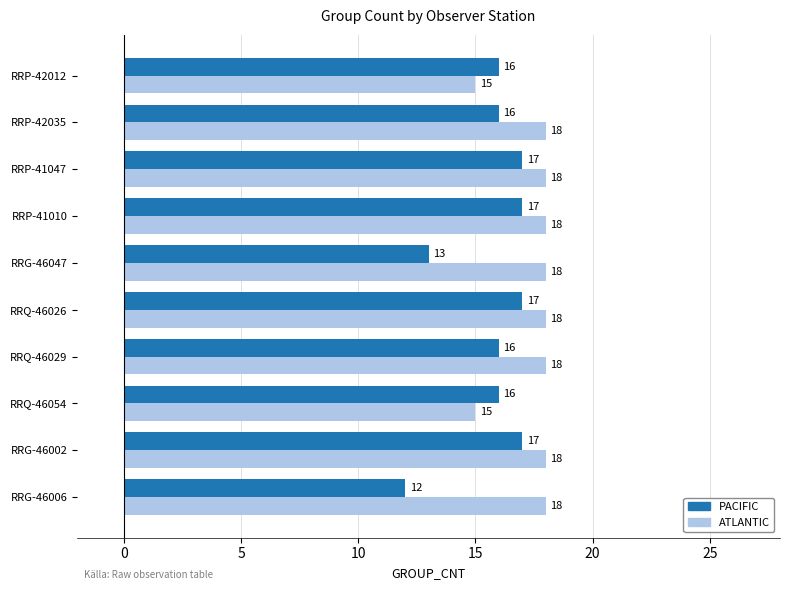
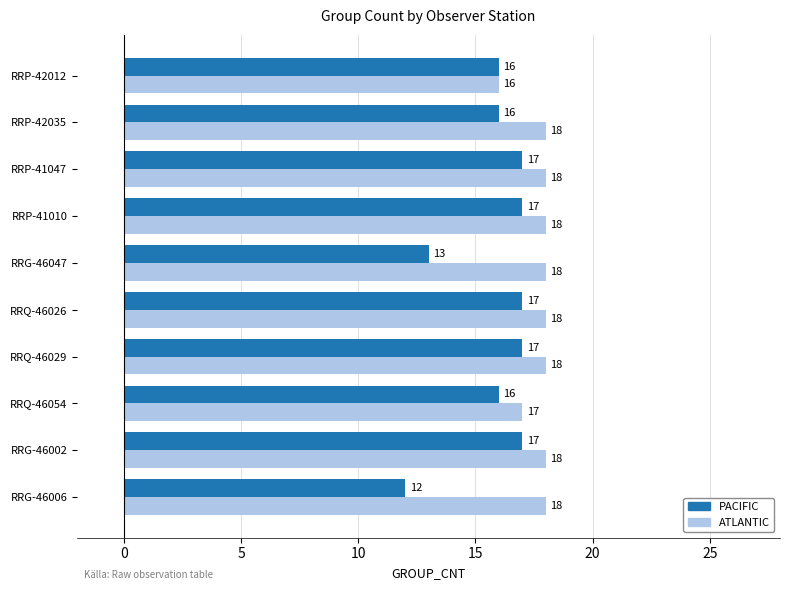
ATLANTIC, RRP-42012: 15 -> 16
PACIFIC, RRQ-46029: 16 -> 17
ATLANTIC, RRQ-46054: 15 -> 17
